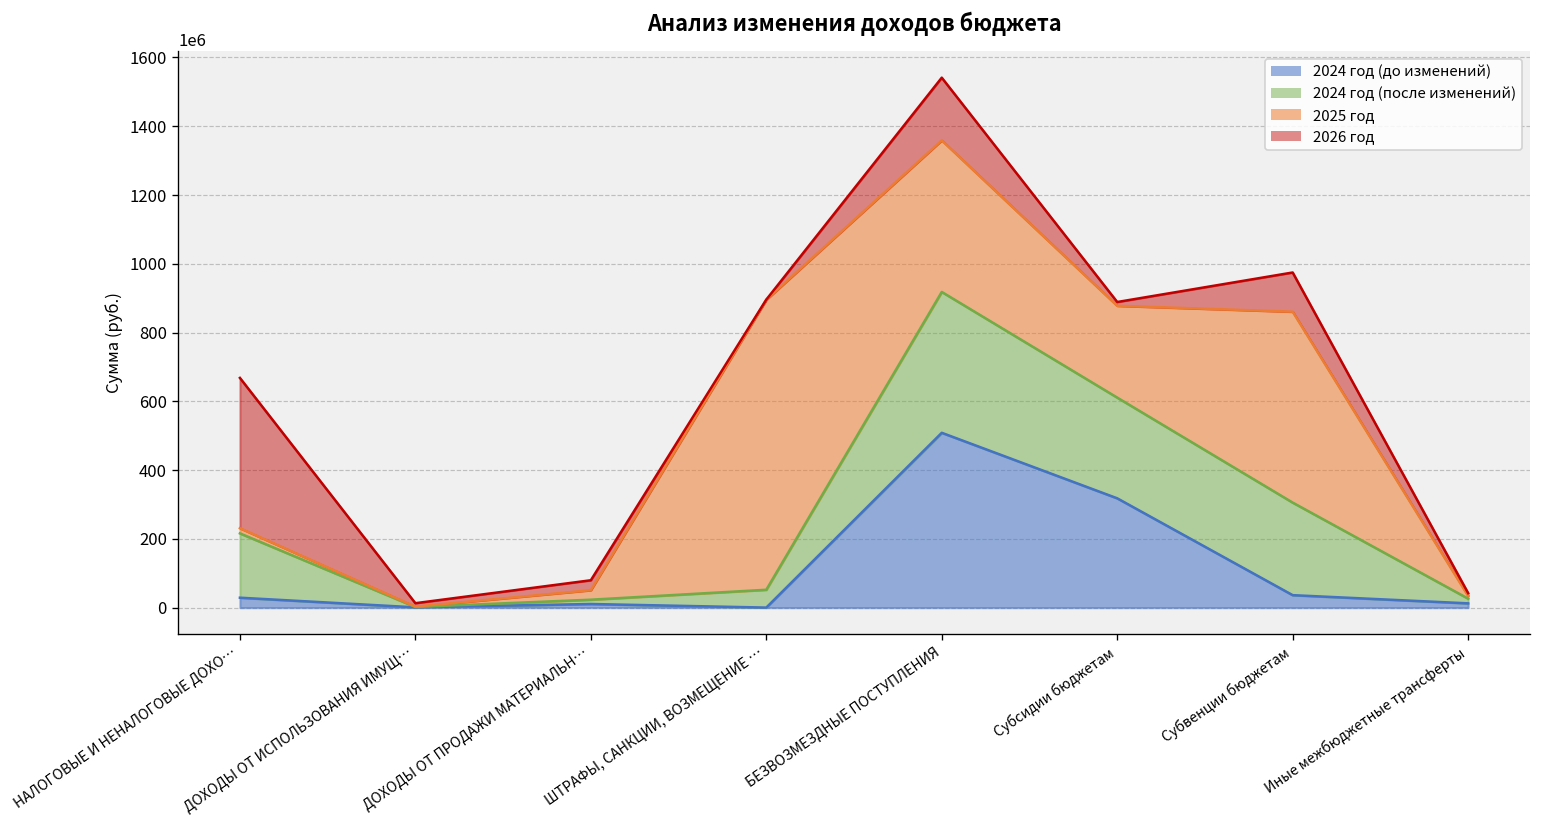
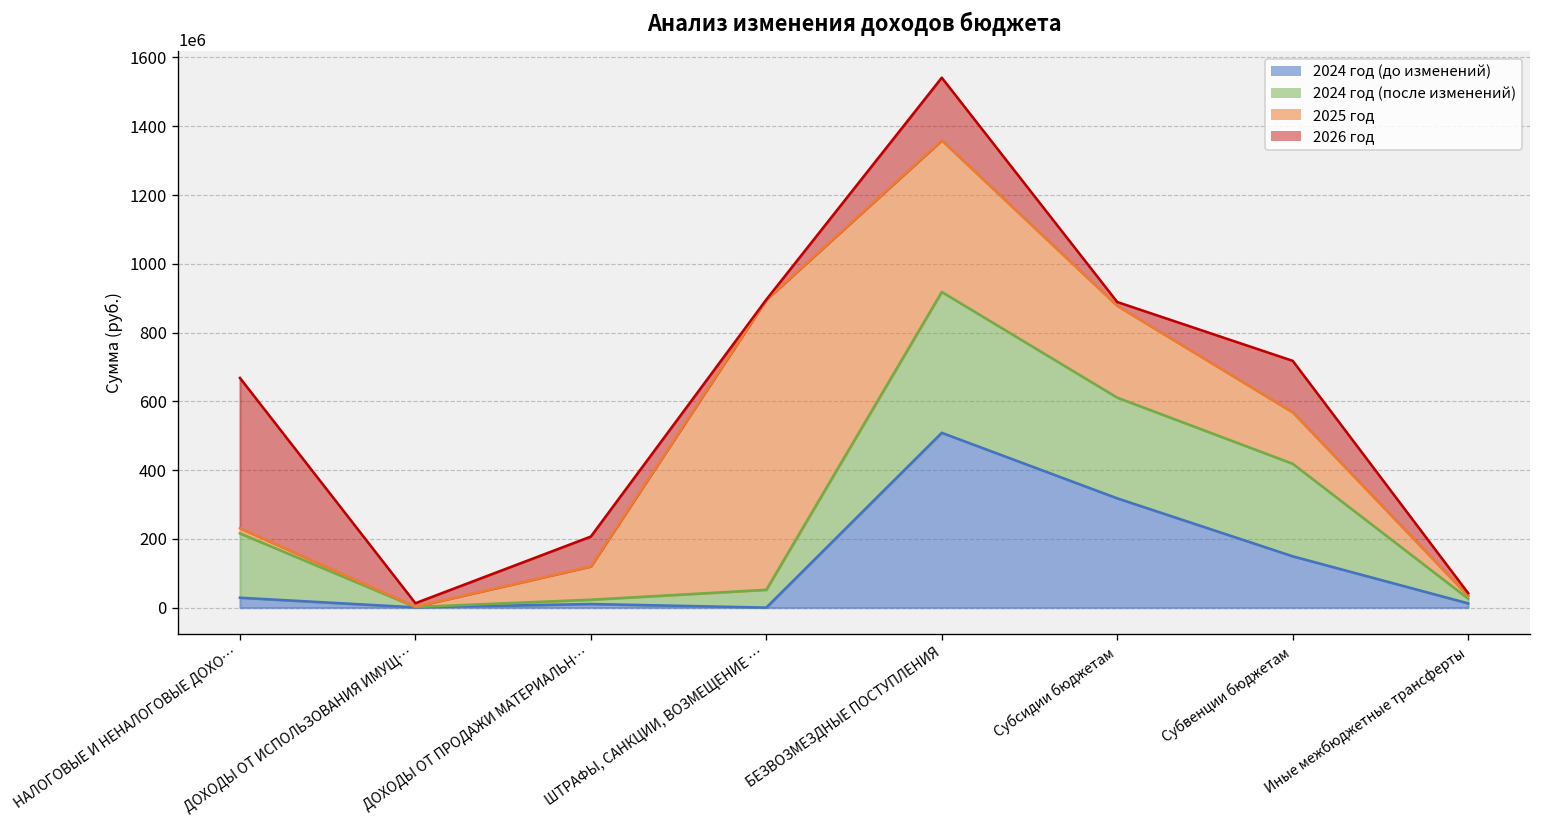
2025 год, ДОХОДЫ ОТ ПРОДАЖИ МАТЕРИАЛЬН…: 30000000 -> 100000000
2026 год, ДОХОДЫ ОТ ПРОДАЖИ МАТЕРИАЛЬН…: 30000000 -> 90000000
2024 год (до изменений), Субвенции бюджетам: 40000000 -> 150000000
2025 год, Субвенции бюджетам: 560000000 -> 150000000
2026 год, Субвенции бюджетам: 110000000 -> 150000000
